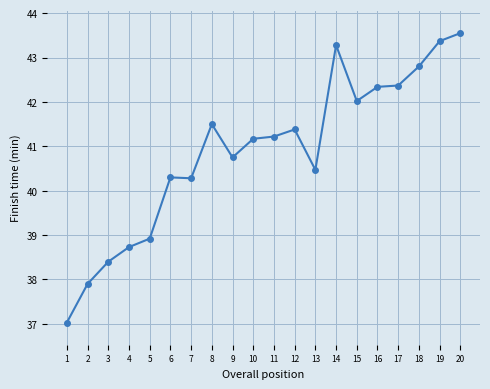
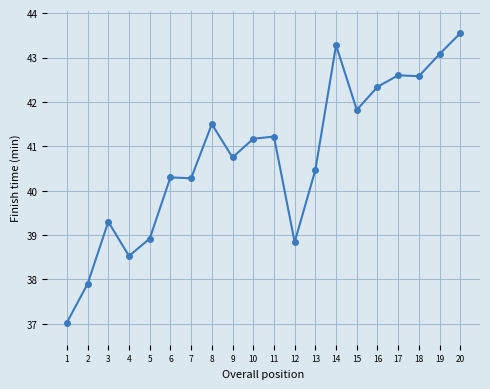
3: 38.4 -> 39.3
4: 38.7 -> 38.5
12: 41.4 -> 38.8
15: 42.0 -> 41.8
17: 42.4 -> 42.6
18: 42.8 -> 42.6
19: 43.4 -> 43.1
